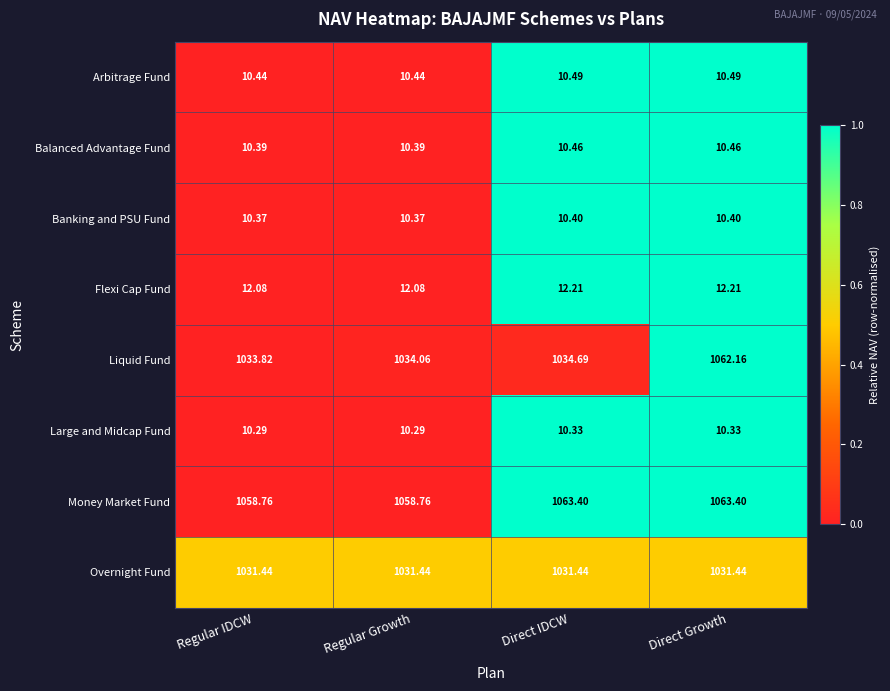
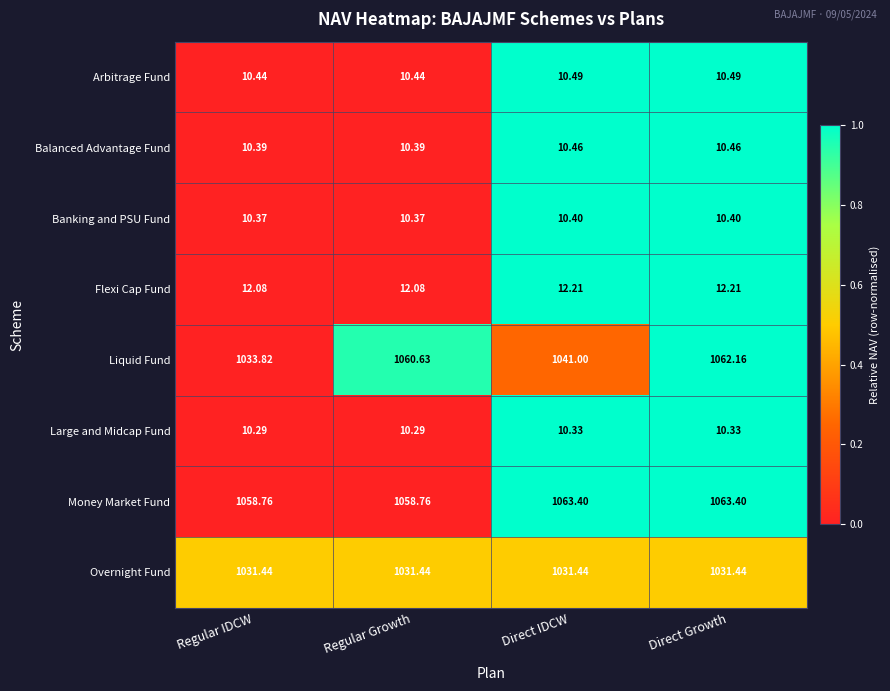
Liquid Fund, Regular Growth: 1034.06 -> 1060.63
Liquid Fund, Direct IDCW: 1034.69 -> 1041.00
